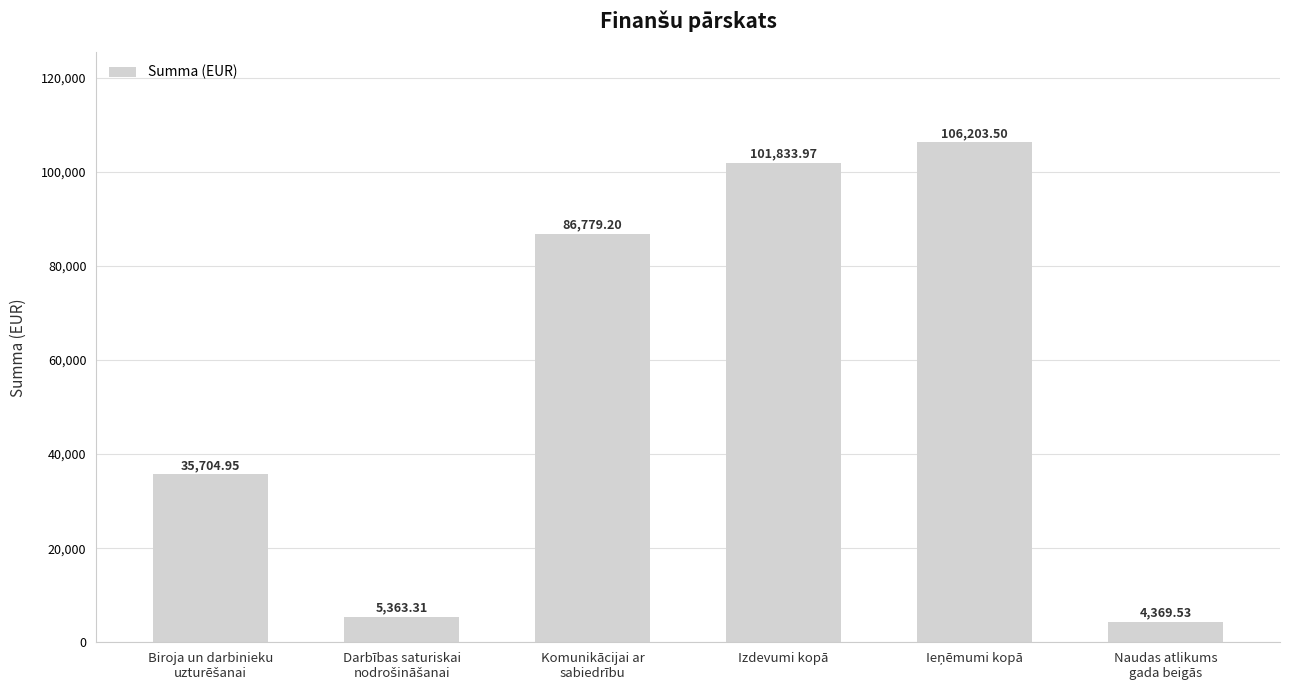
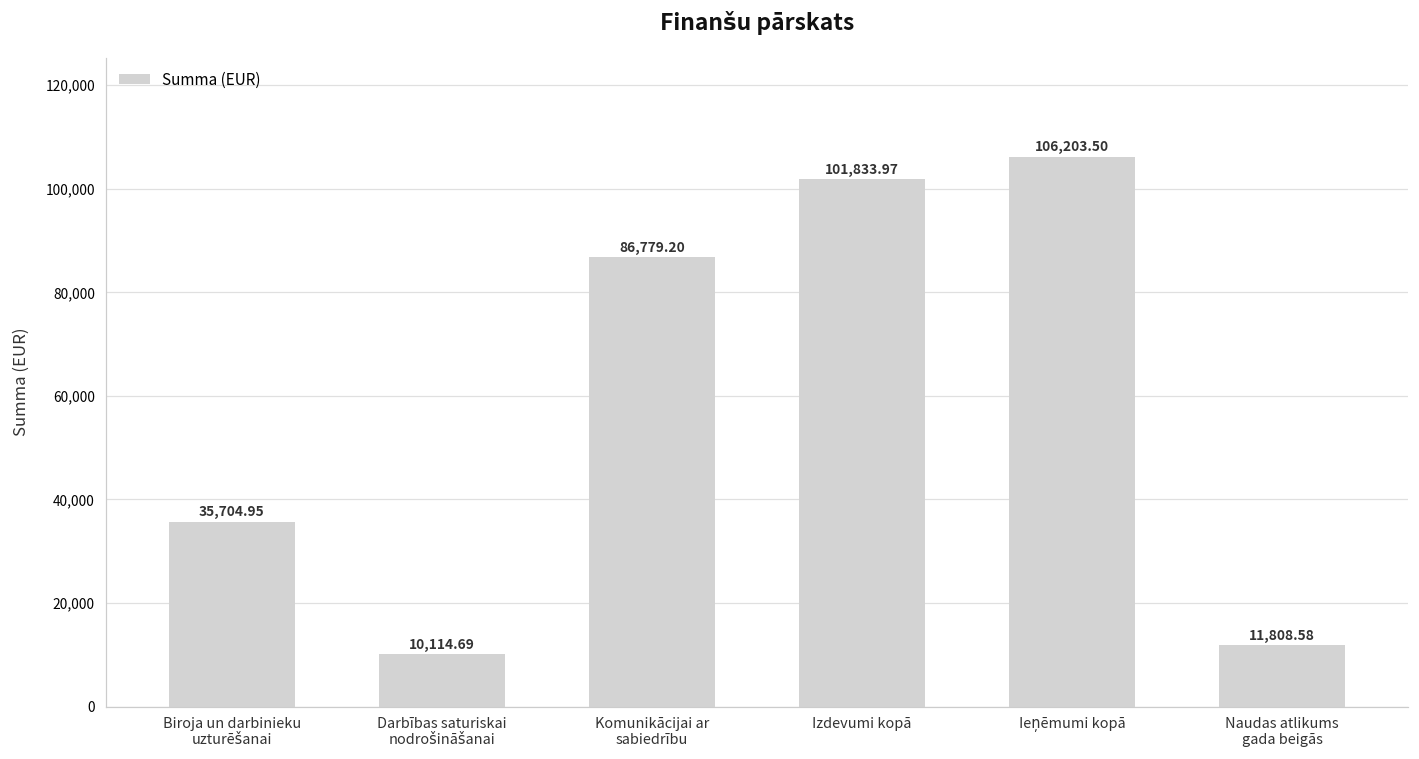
Darbības saturiskai nodrošināšanai: 5,363.31 -> 10,114.69
Naudas atlikums gada beigās: 4,369.53 -> 11,808.58
